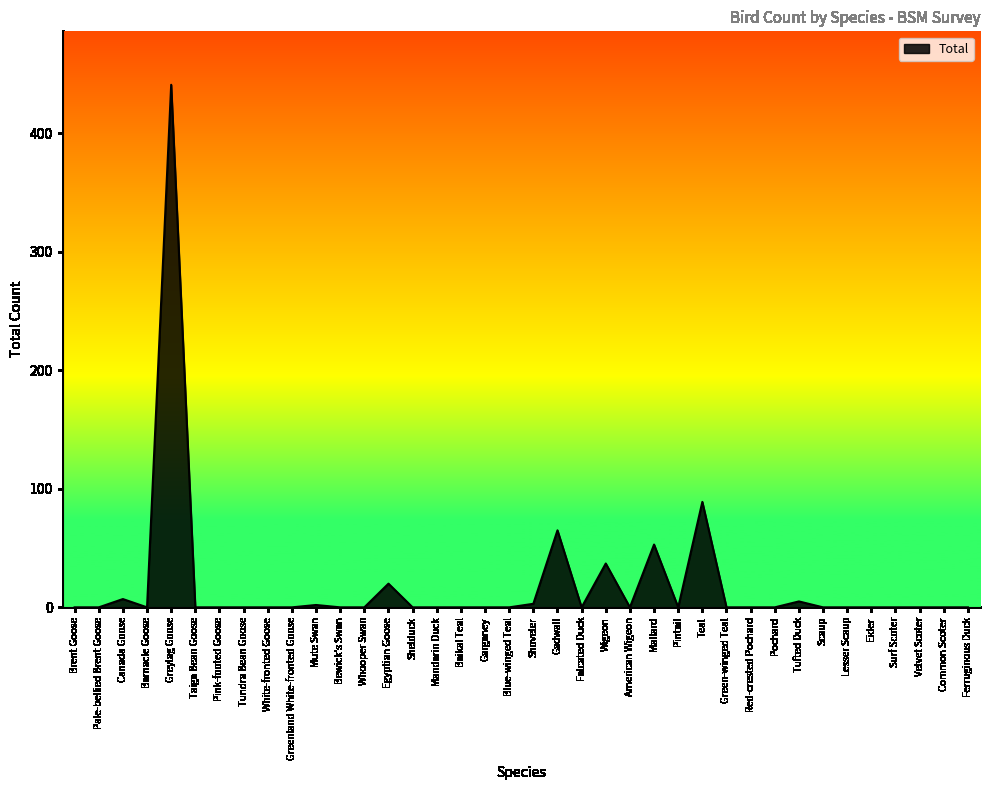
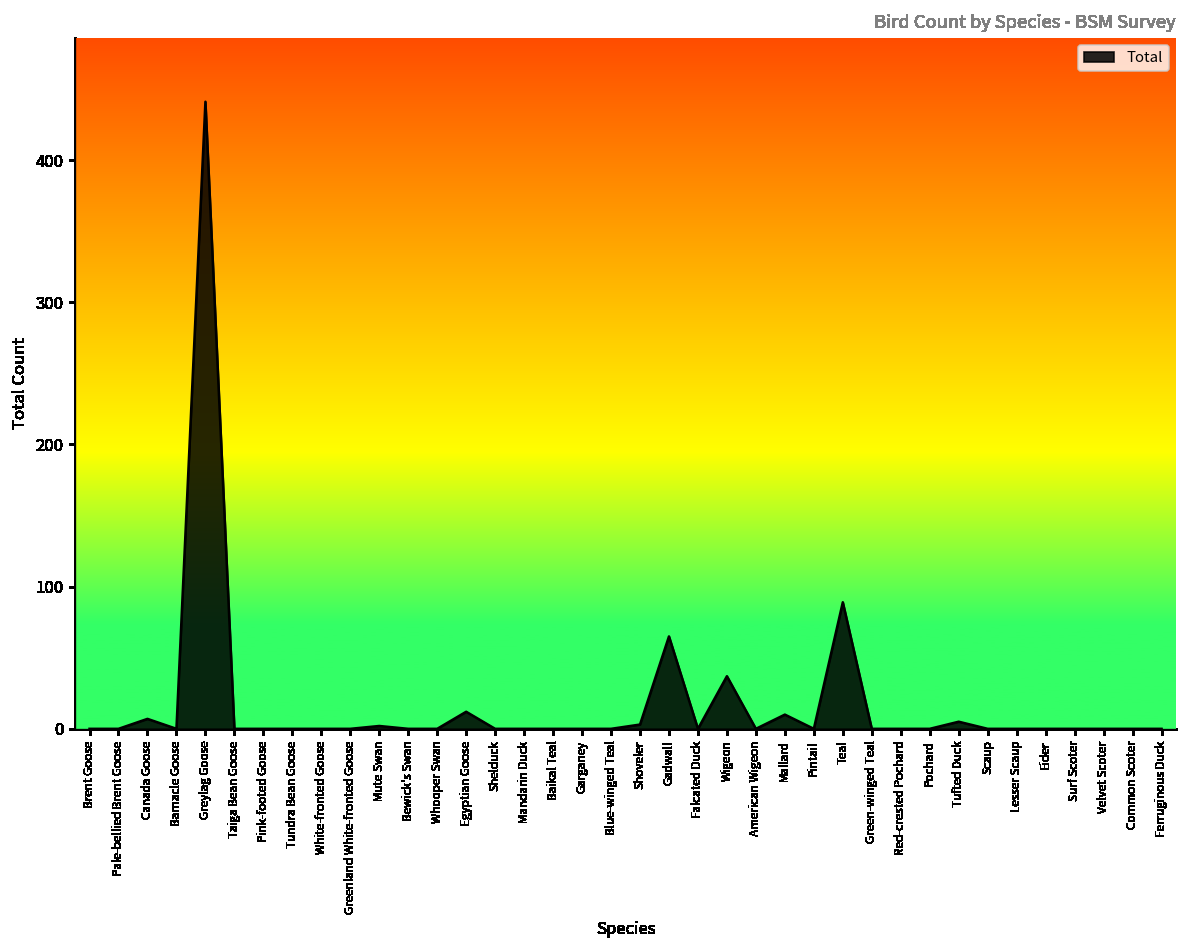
Egyptian Goose: 20 -> 12
Mallard: 53 -> 10
